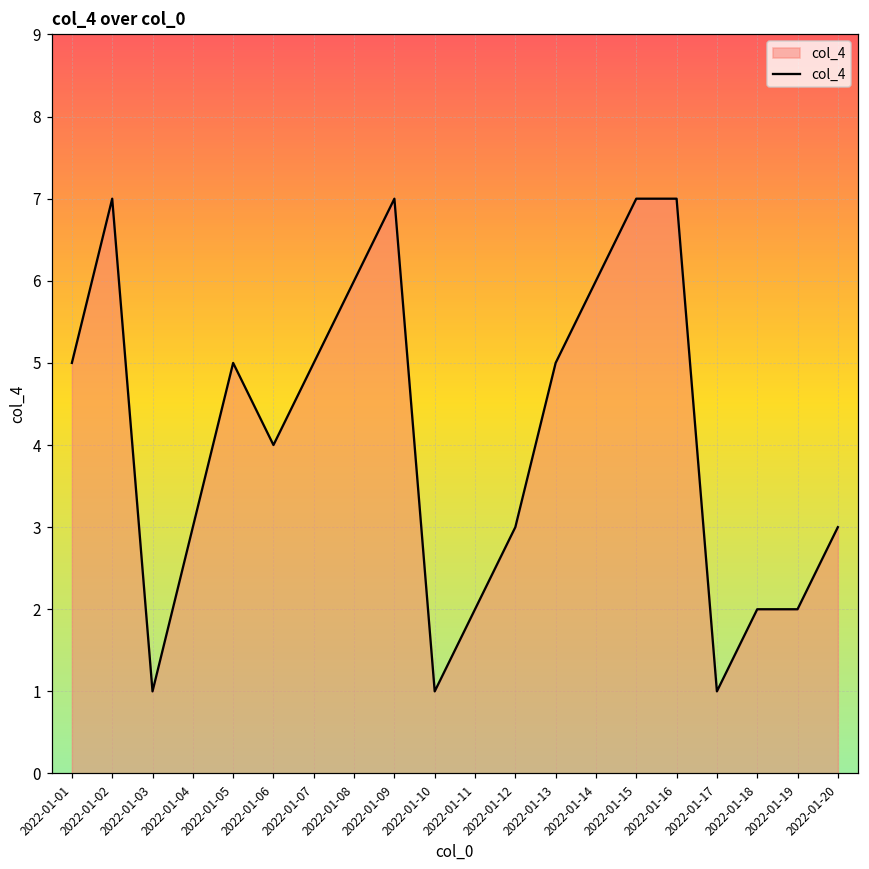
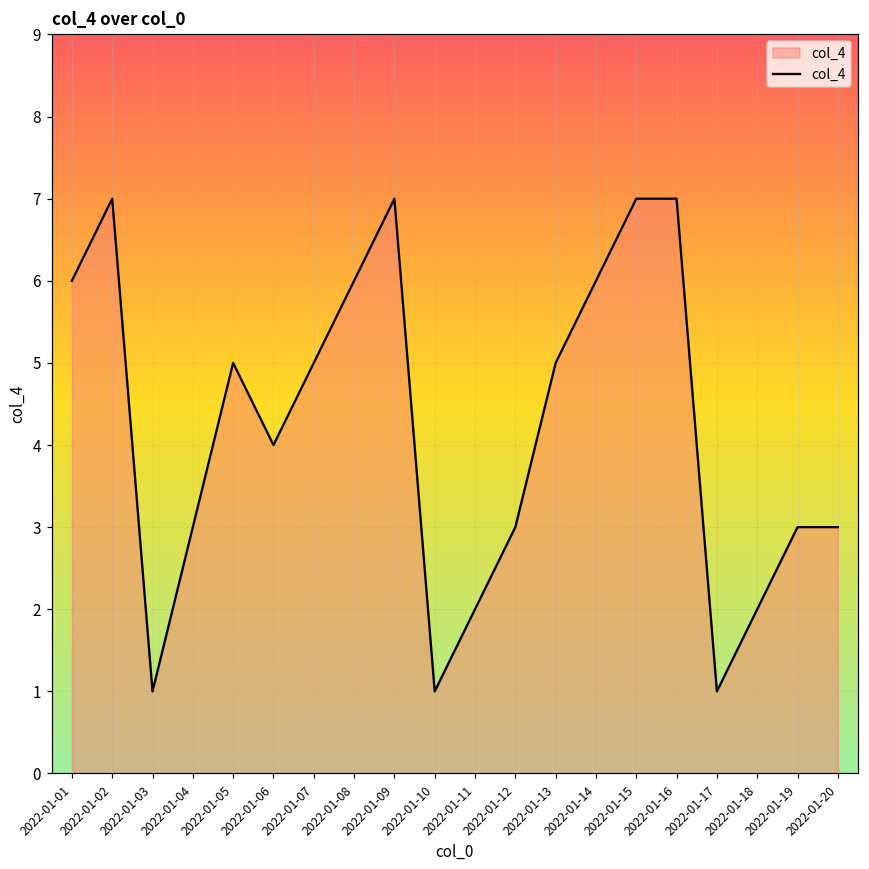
2022-01-01: 5 -> 6
2022-01-19: 2 -> 3
